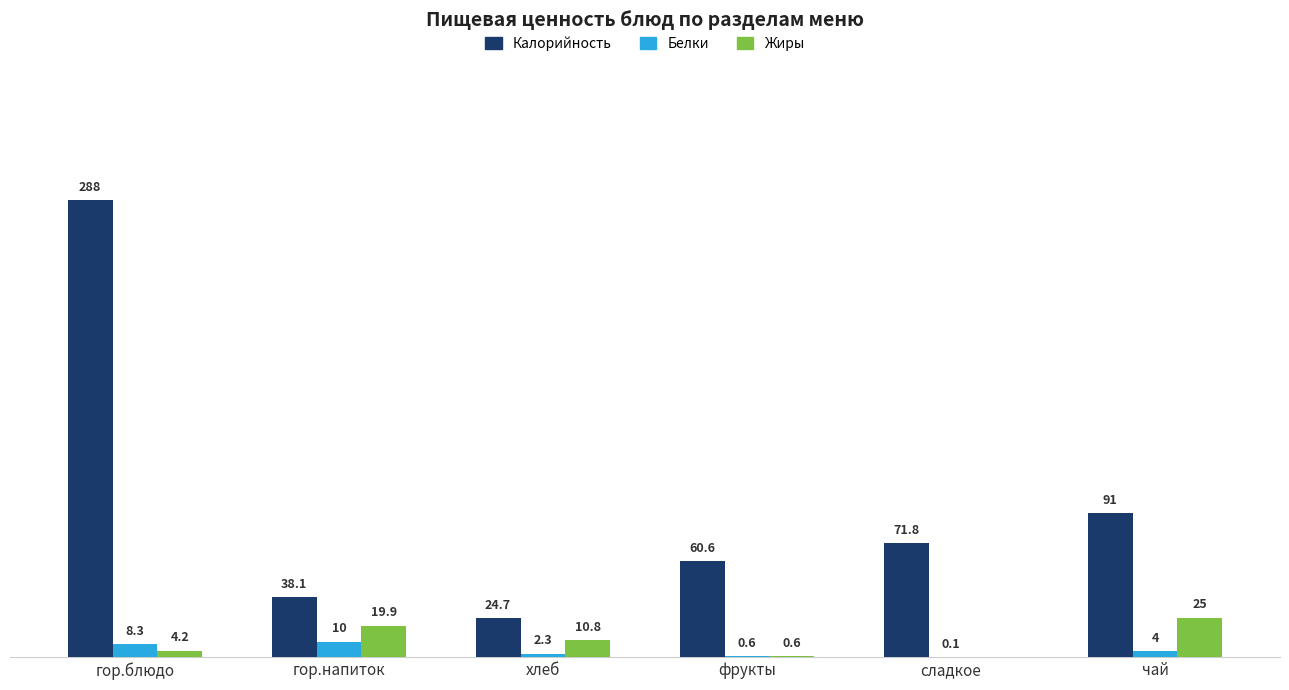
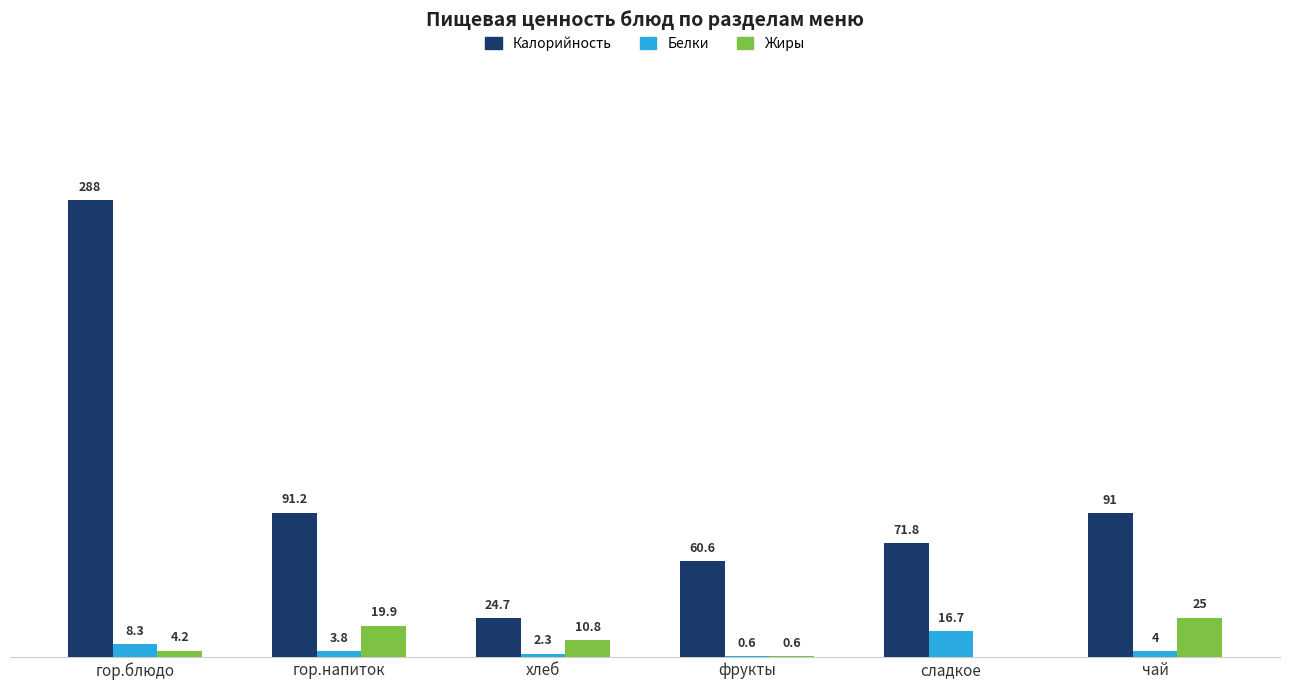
Калорийность, гор.напиток: 38.1 -> 91.2
Белки, гор.напиток: 10 -> 3.8
Белки, сладкое: 0.1 -> 16.7
